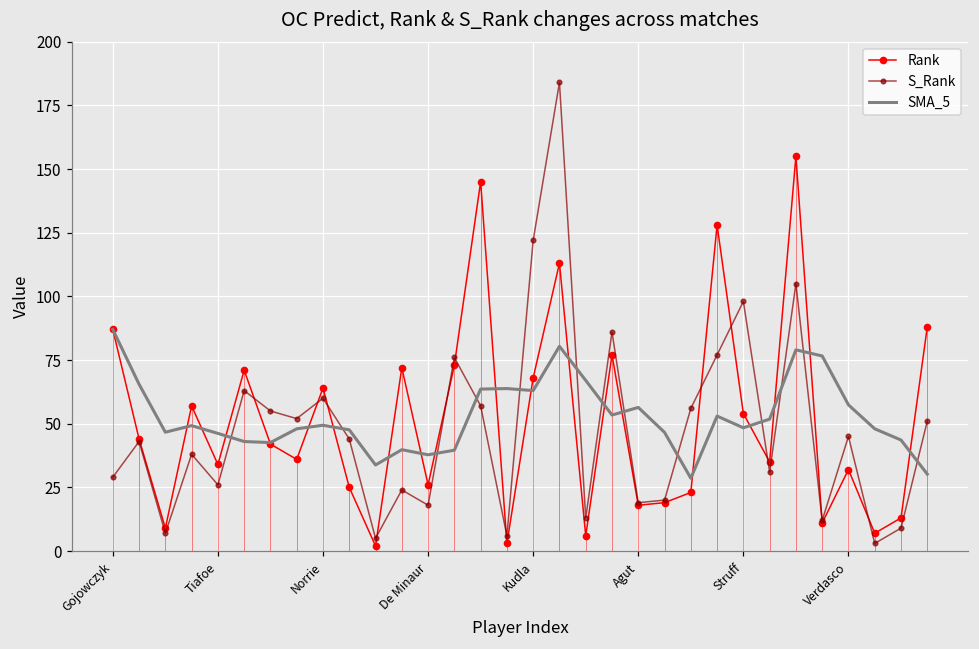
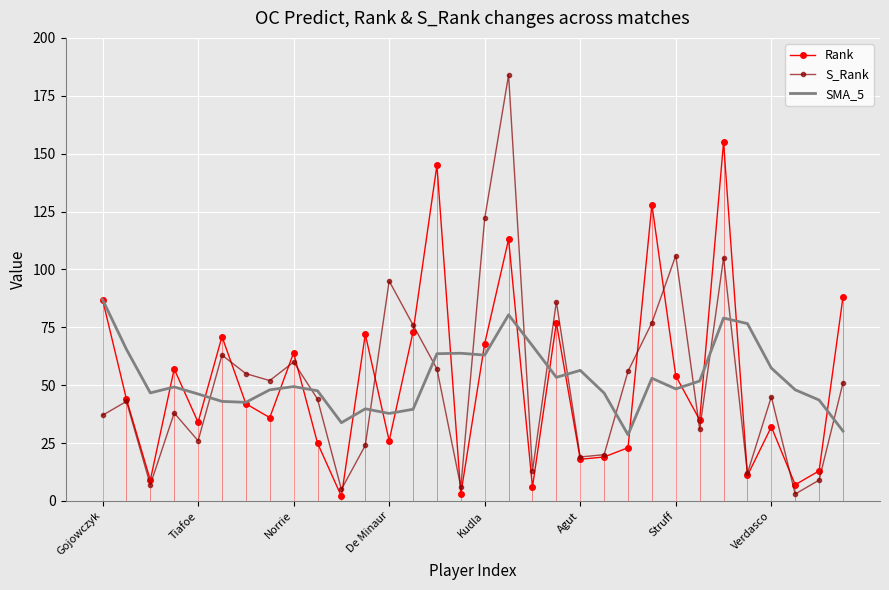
S_Rank, Gojowczyk: 29 -> 37
S_Rank, De Minaur: 18 -> 95
S_Rank, Struff: 98 -> 106
